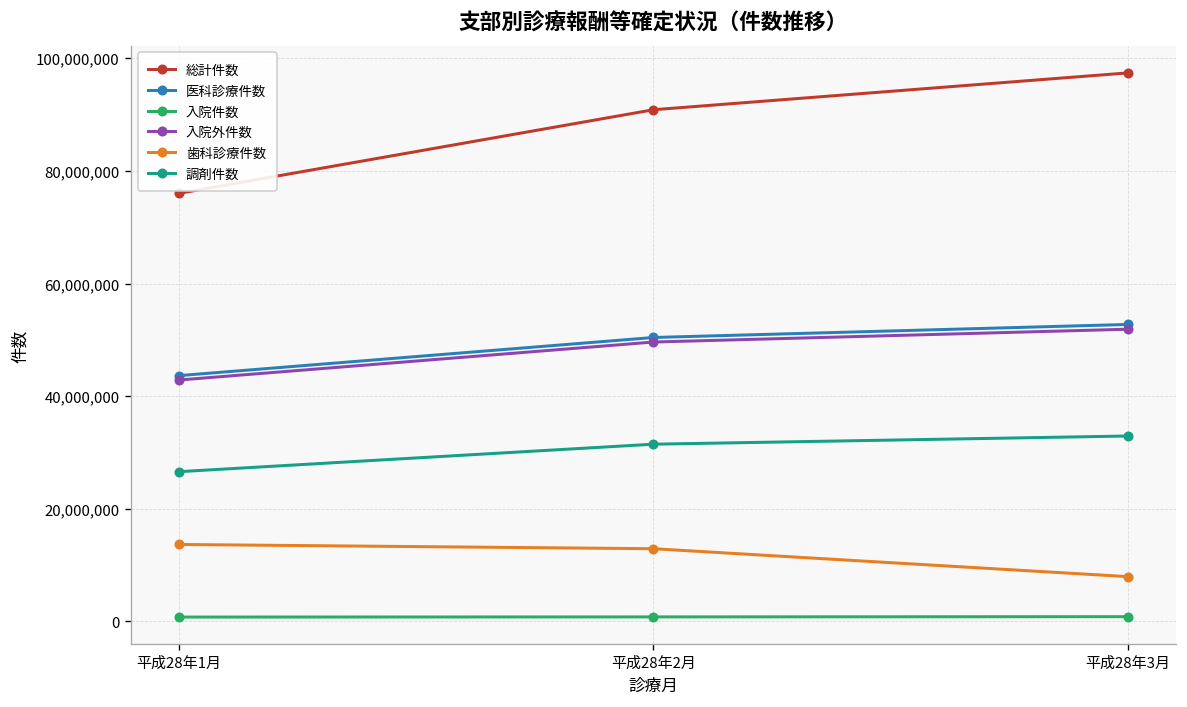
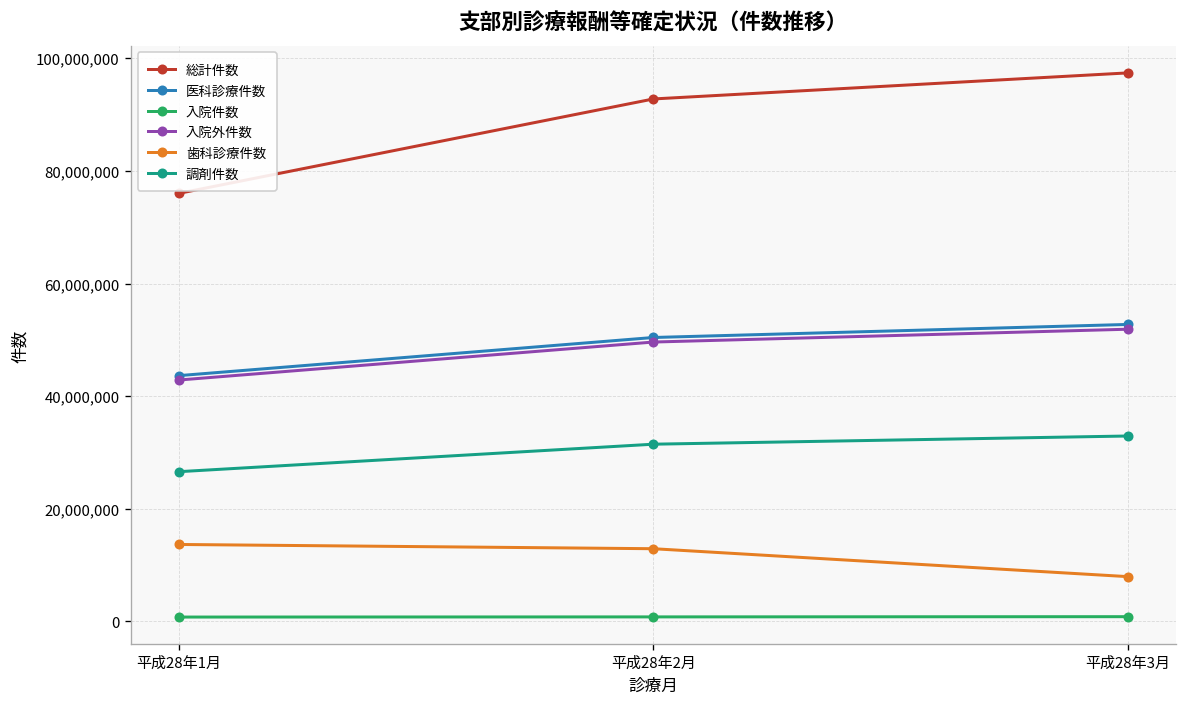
総計件数, 平成28年2月: 91,000,000 -> 93,000,000
